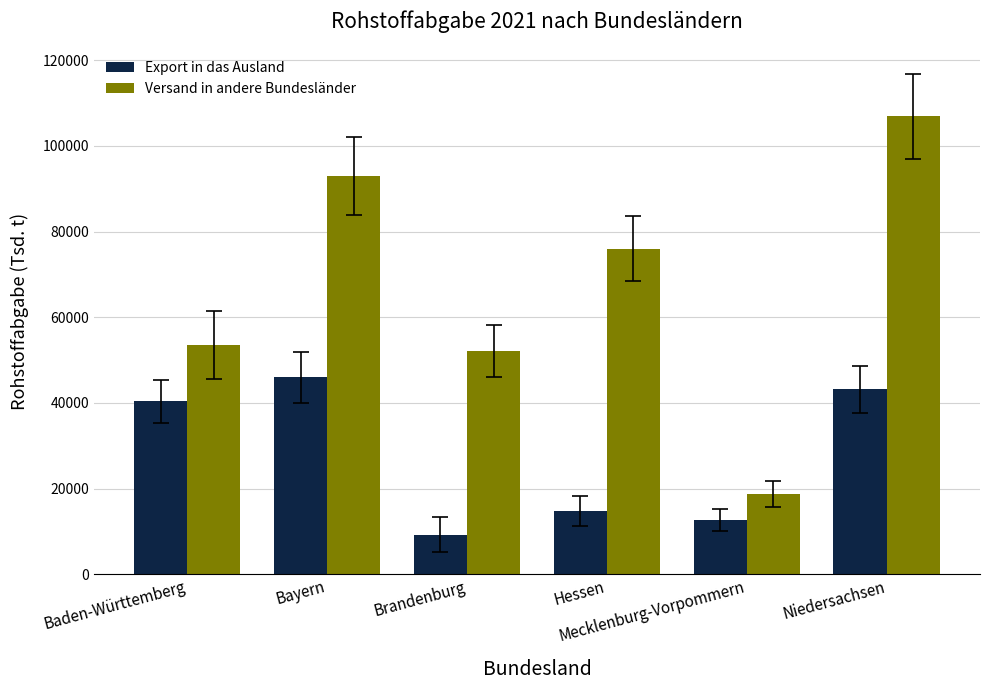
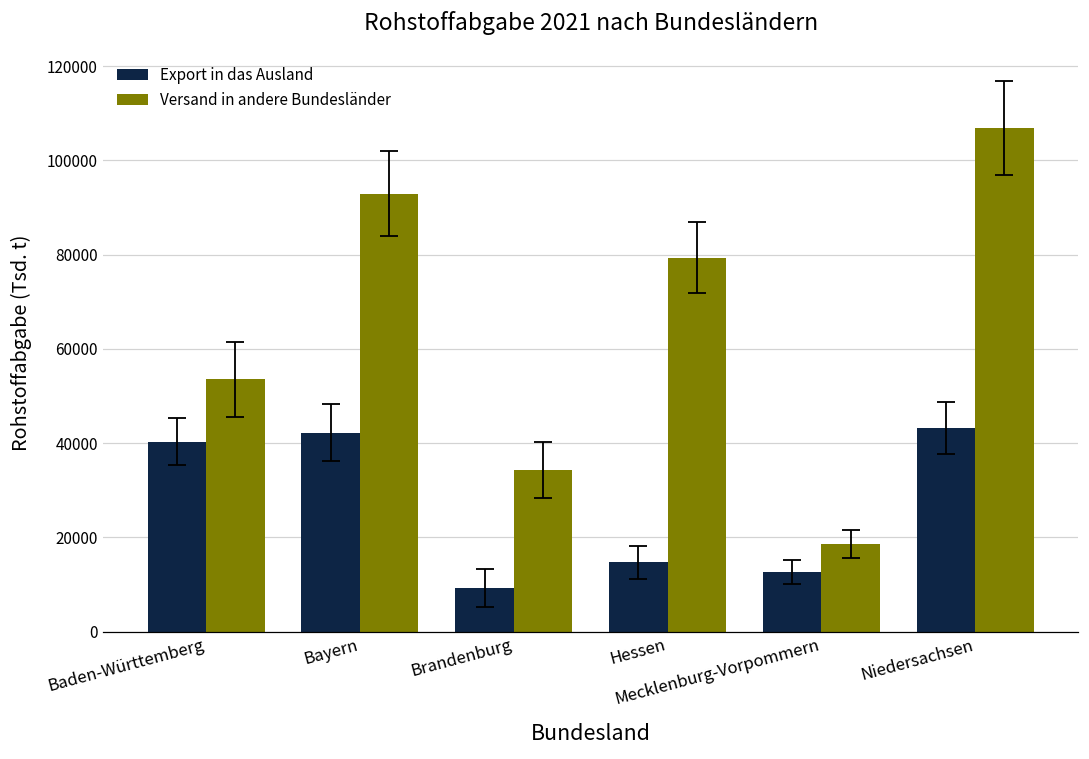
Export in das Ausland, Bayern: 46000 -> 42000
Versand in andere Bundesländer, Brandenburg: 52000 -> 34000
Versand in andere Bundesländer, Hessen: 76000 -> 79000
